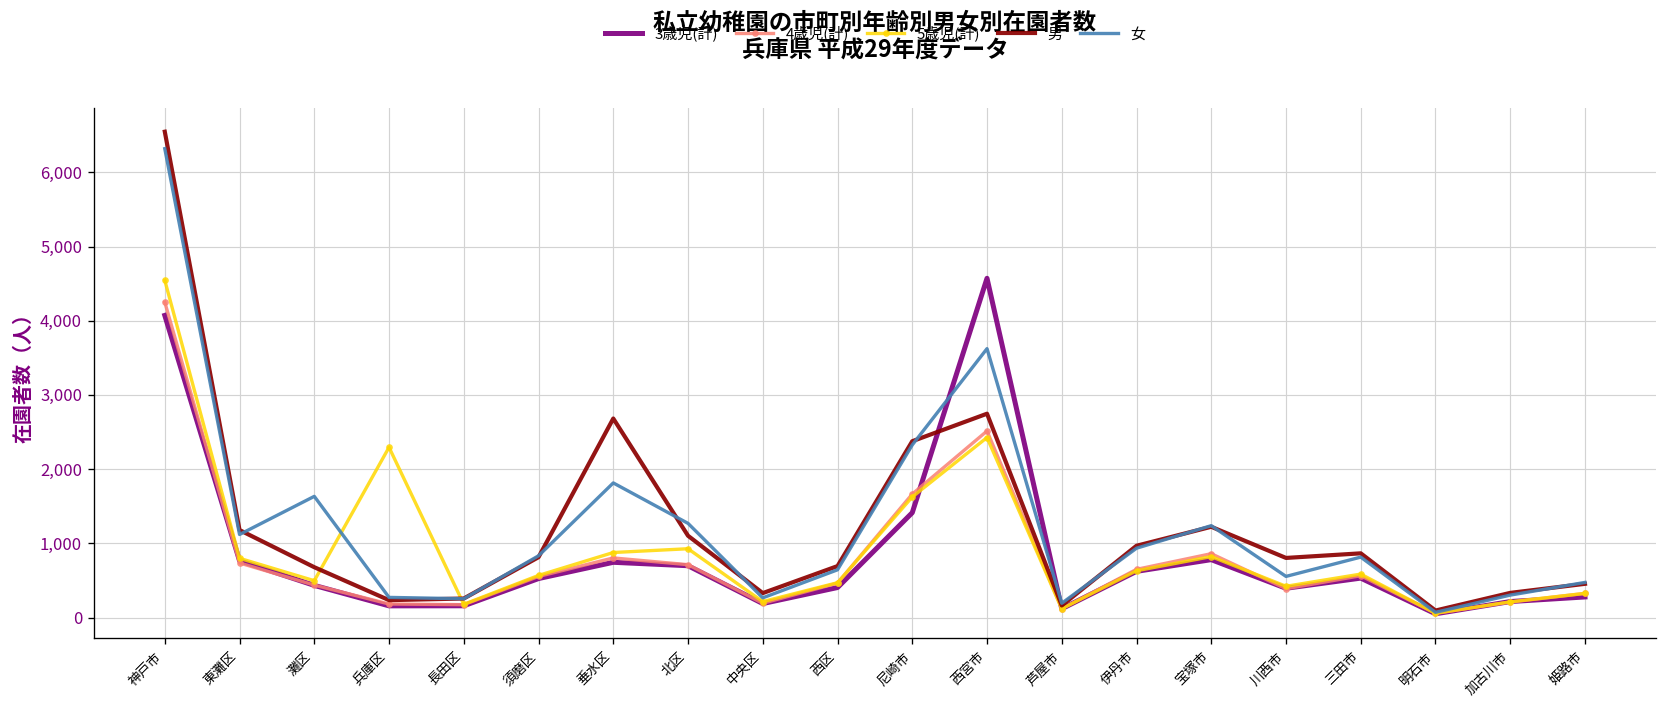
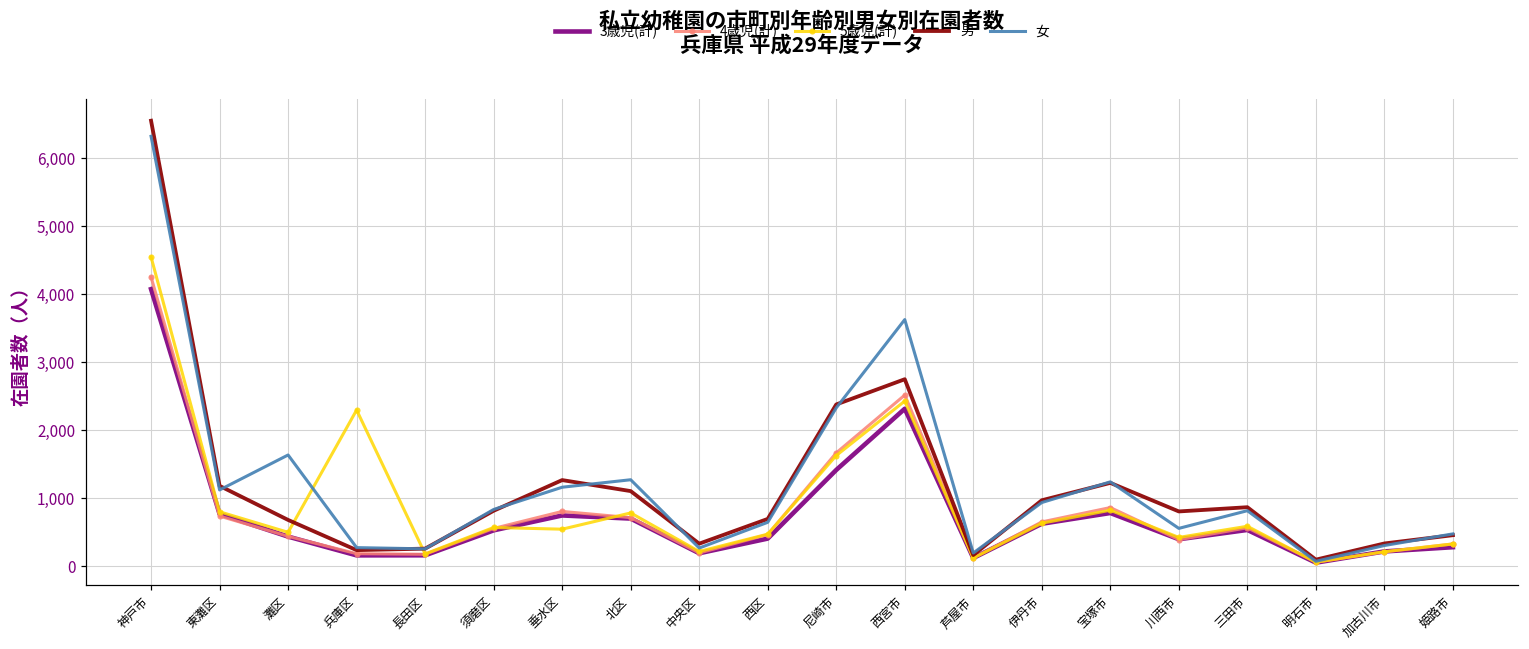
5歳児(計), 垂水区: 900 -> 500
男, 垂水区: 2,700 -> 1,300
女, 垂水区: 1,800 -> 1,200
5歳児(計), 北区: 900 -> 800
3歳児(計), 西宮市: 4,600 -> 2,300
